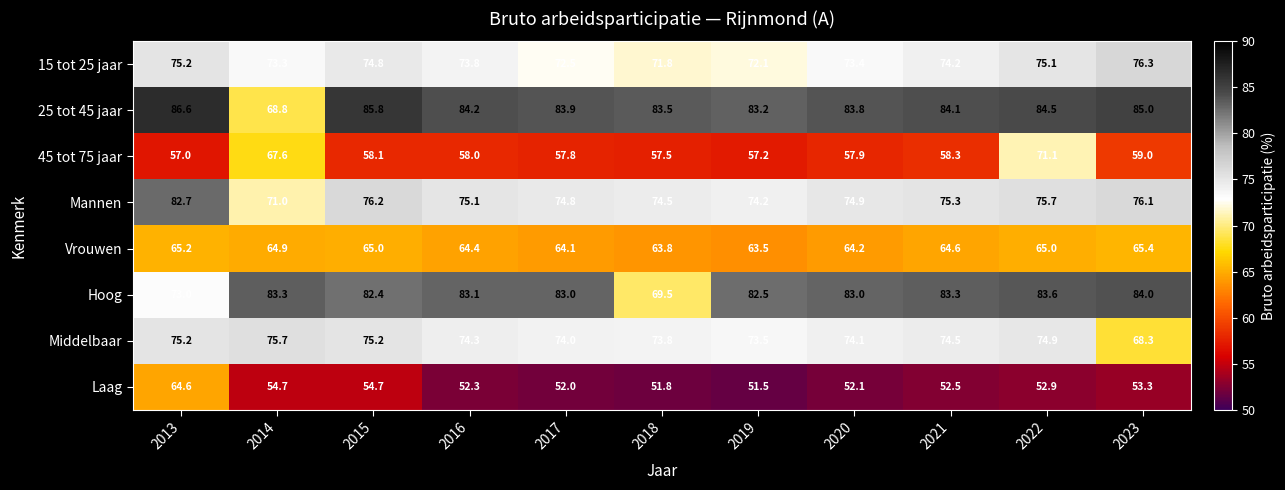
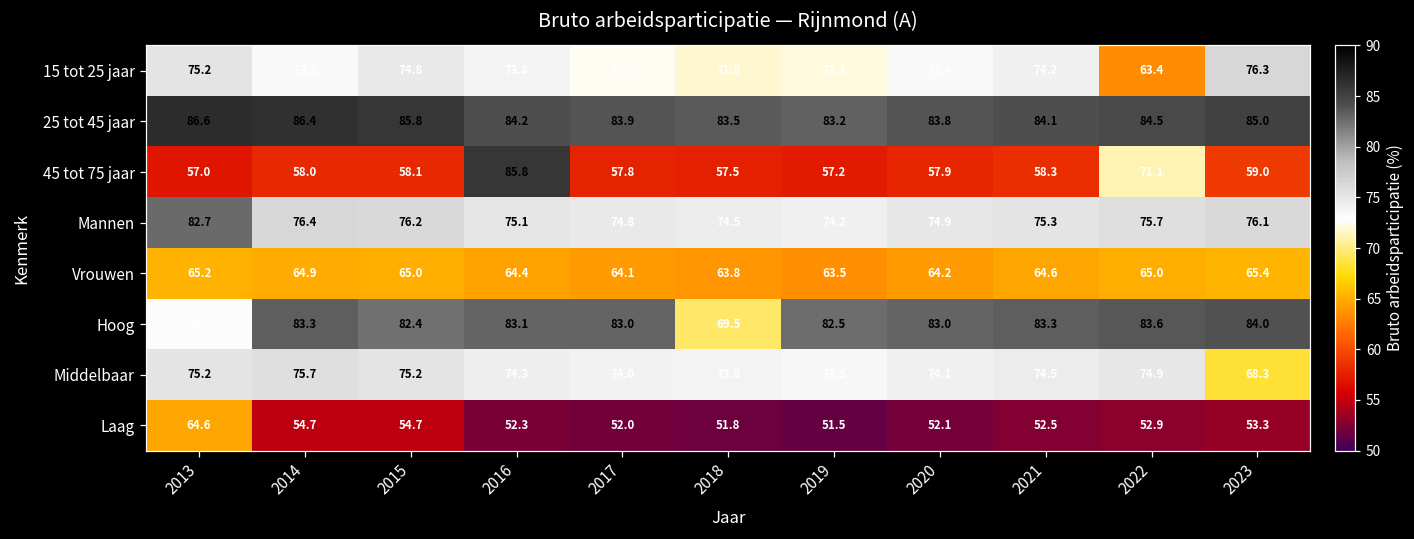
15 tot 25 jaar, 2022: 75.1 -> 63.4
25 tot 45 jaar, 2014: 68.8 -> 86.4
45 tot 75 jaar, 2014: 67.6 -> 58.0
45 tot 75 jaar, 2016: 58.0 -> 85.8
Mannen, 2014: 71.0 -> 76.4
